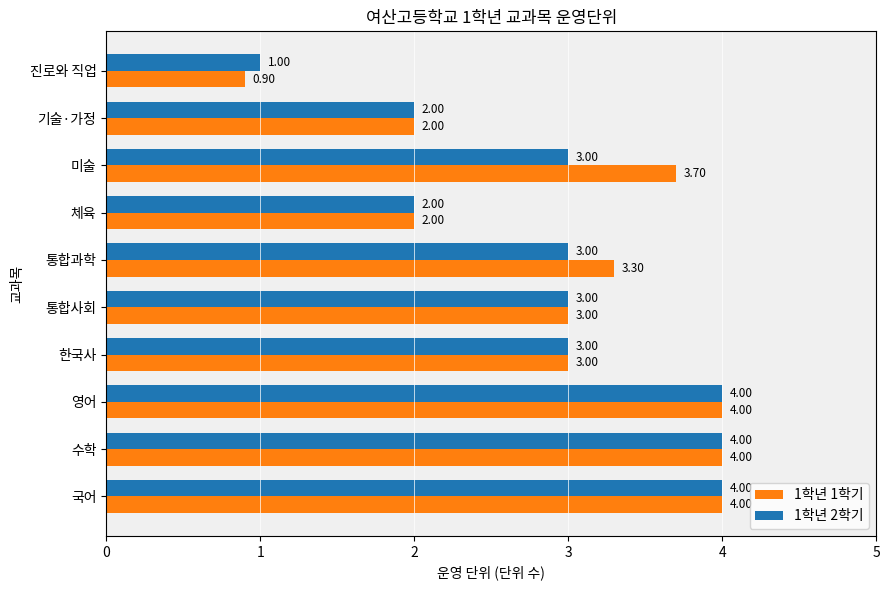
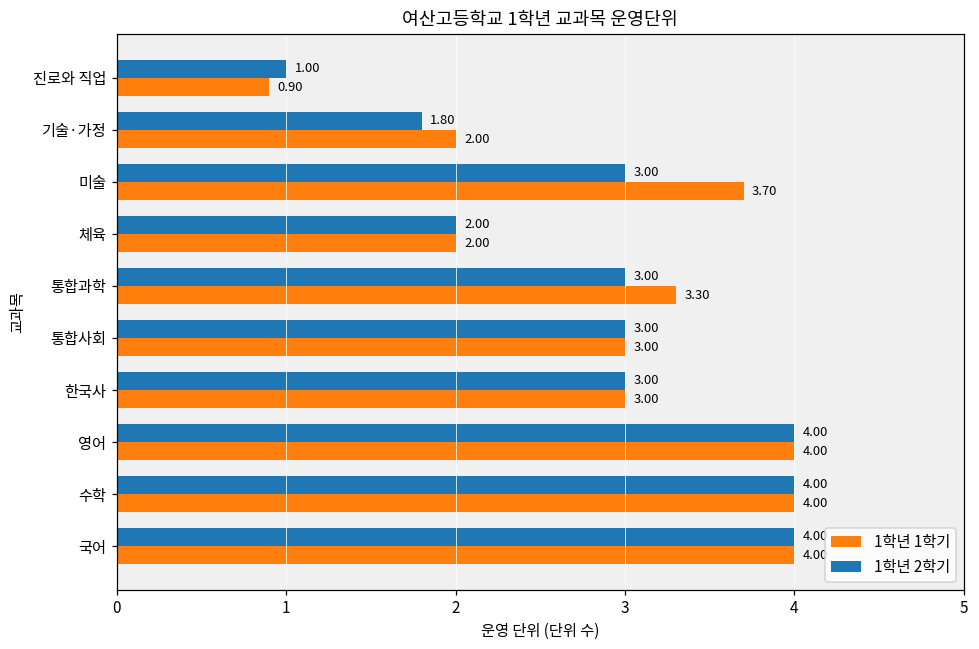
1학년 2학기, 기술·가정: 2.00 -> 1.80
